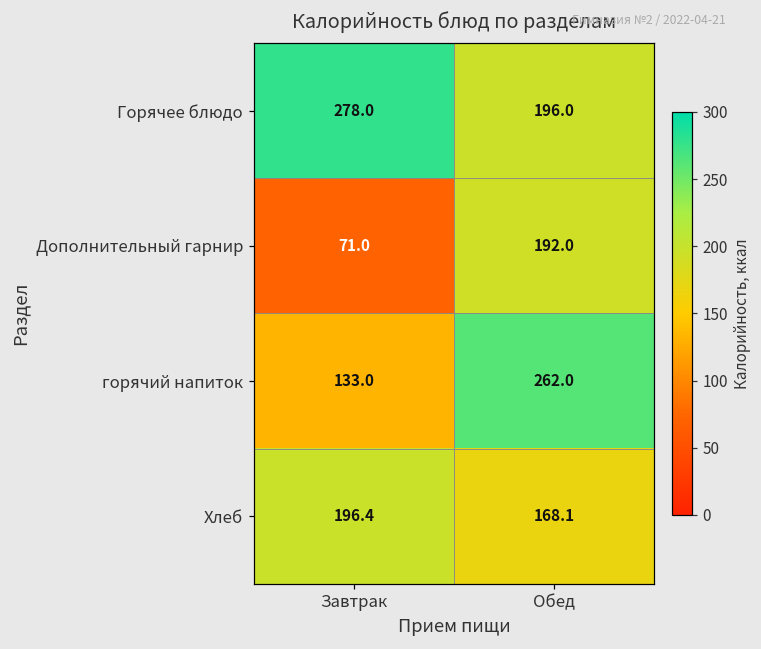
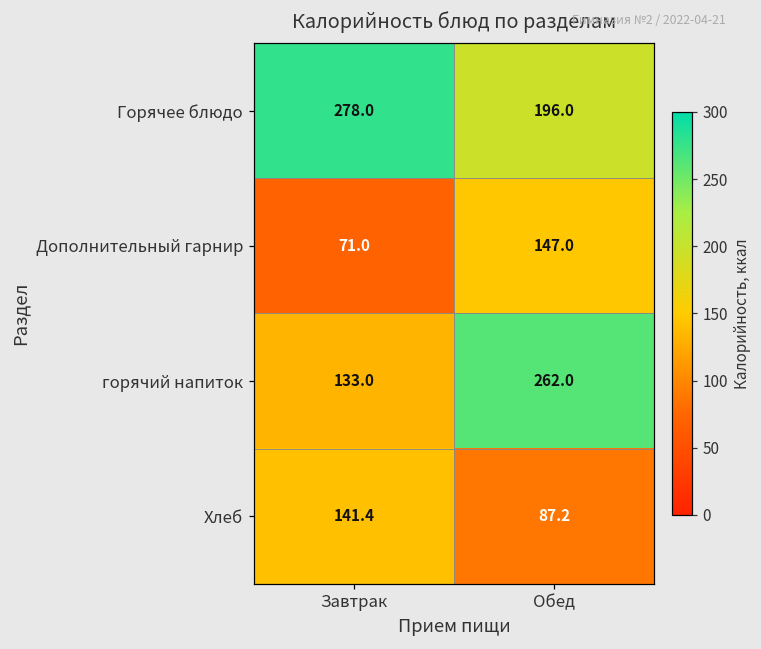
Дополнительный гарнир, Обед: 192.0 -> 147.0
Хлеб, Завтрак: 196.4 -> 141.4
Хлеб, Обед: 168.1 -> 87.2
